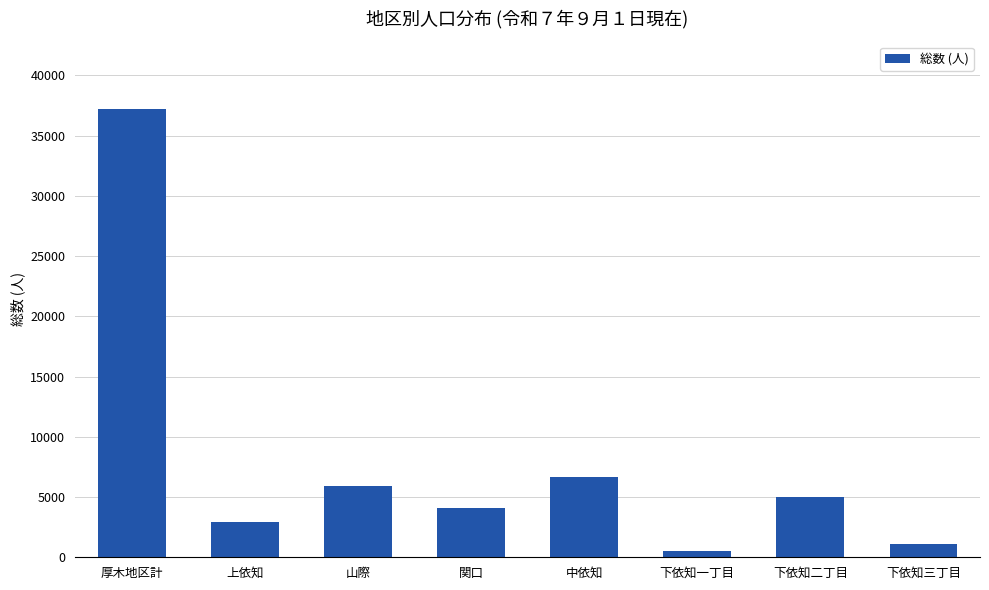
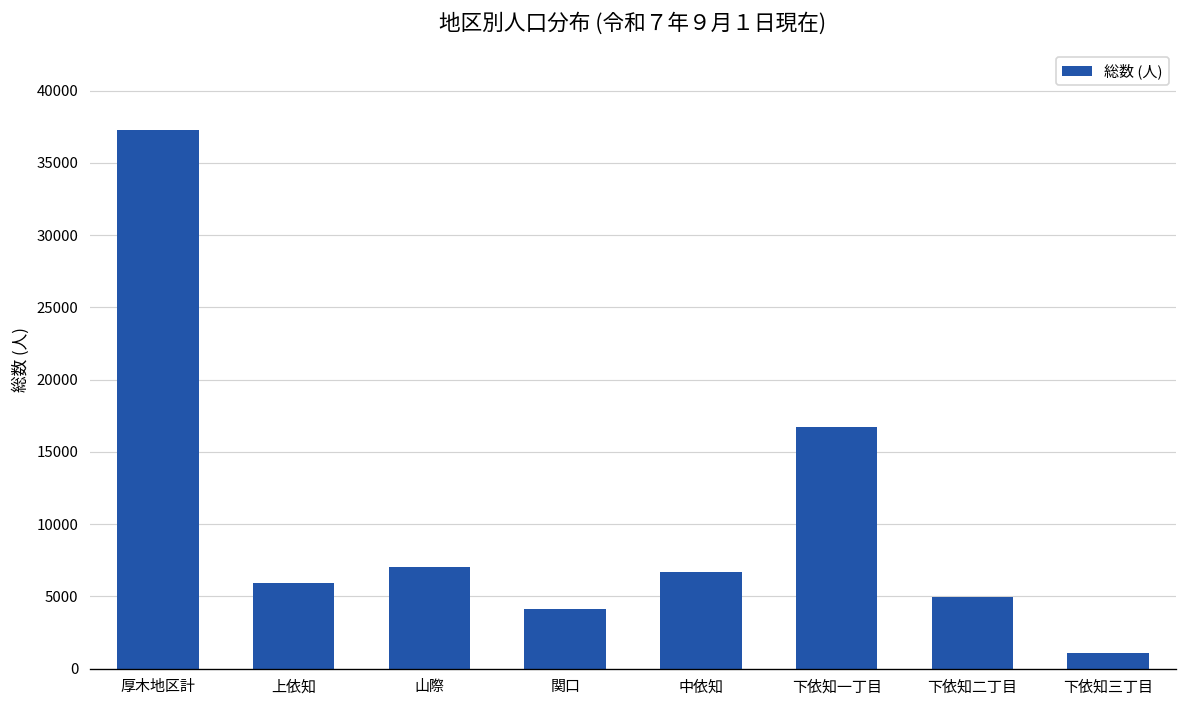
上依知: 3000 -> 5900
山際: 5900 -> 7100
下依知一丁目: 500 -> 16700
